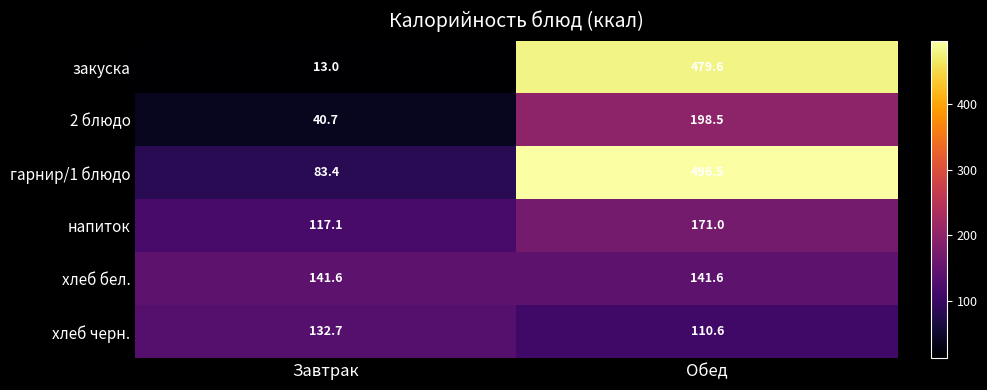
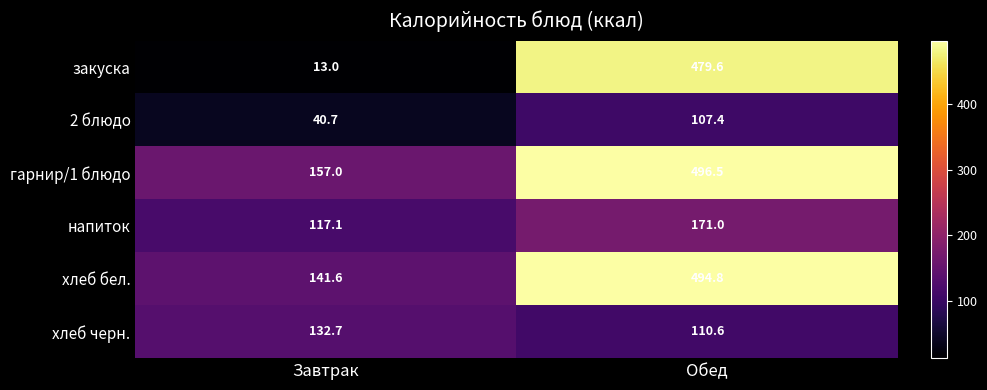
2 блюдо, Обед: 198.5 -> 107.4
гарнир/1 блюдо, Завтрак: 83.4 -> 157.0
хлеб бел., Обед: 141.6 -> 494.8
